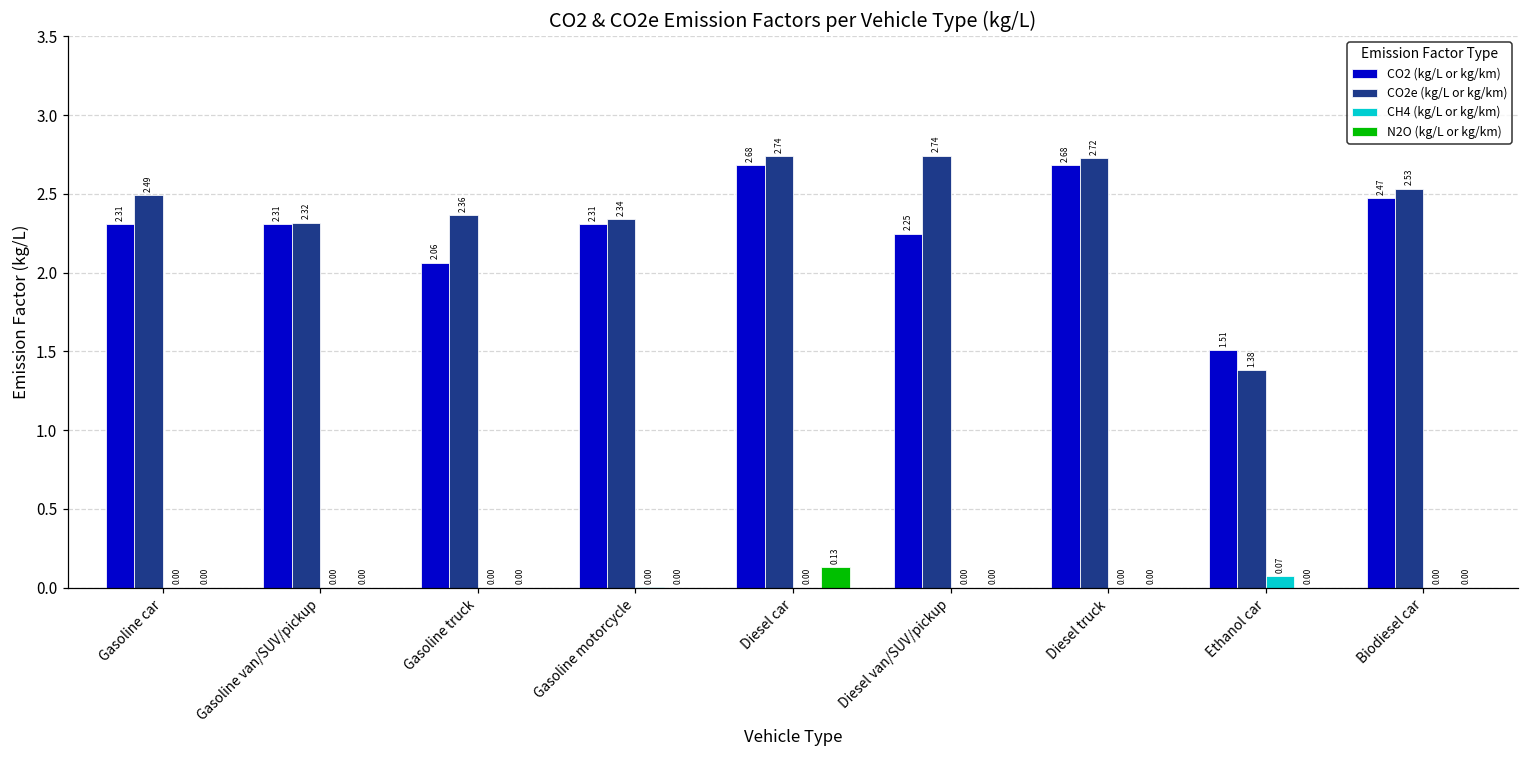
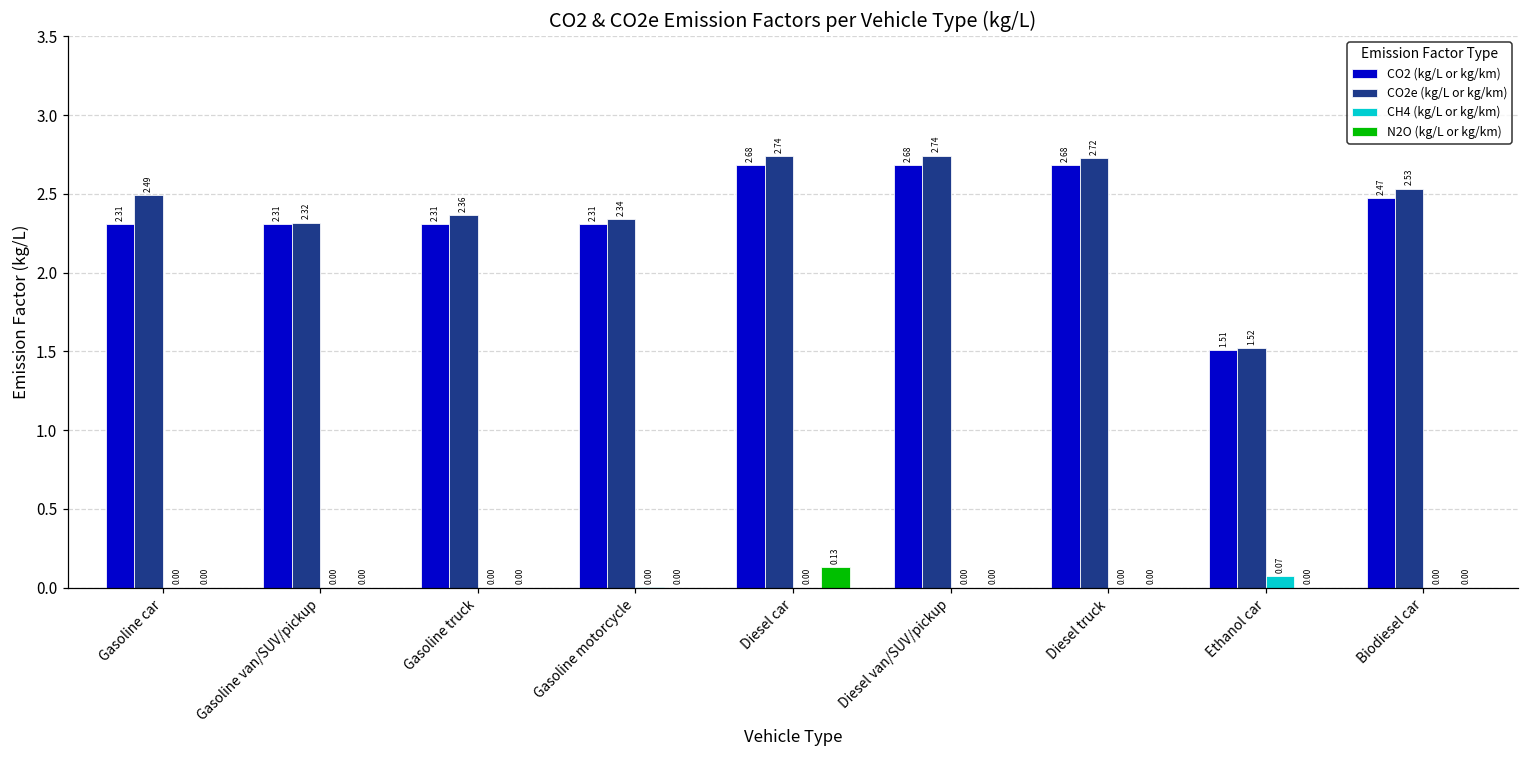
CO2 (kg/L or kg/km), Gasoline truck: 2.06 -> 2.31
CO2 (kg/L or kg/km), Diesel van/SUV/pickup: 2.25 -> 2.68
CO2e (kg/L or kg/km), Ethanol car: 1.38 -> 1.52
